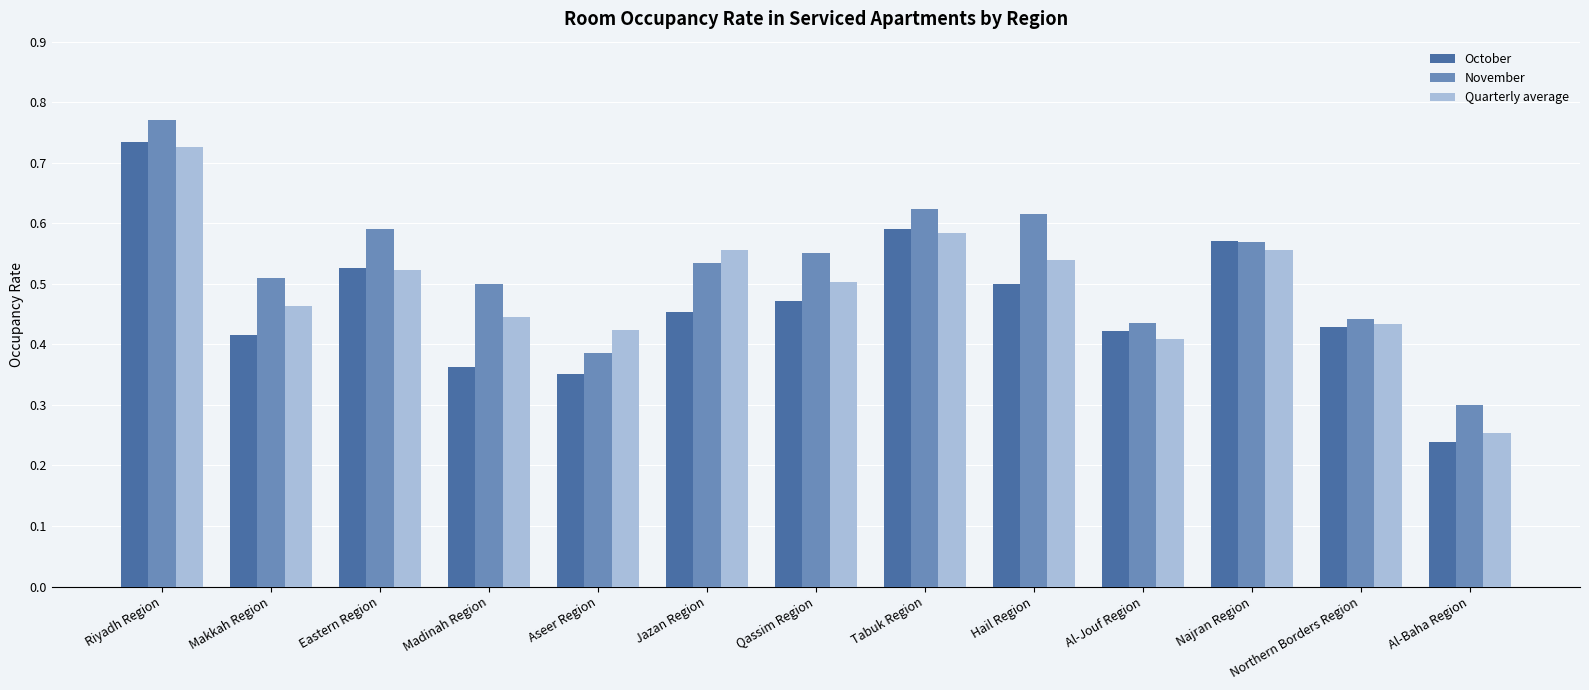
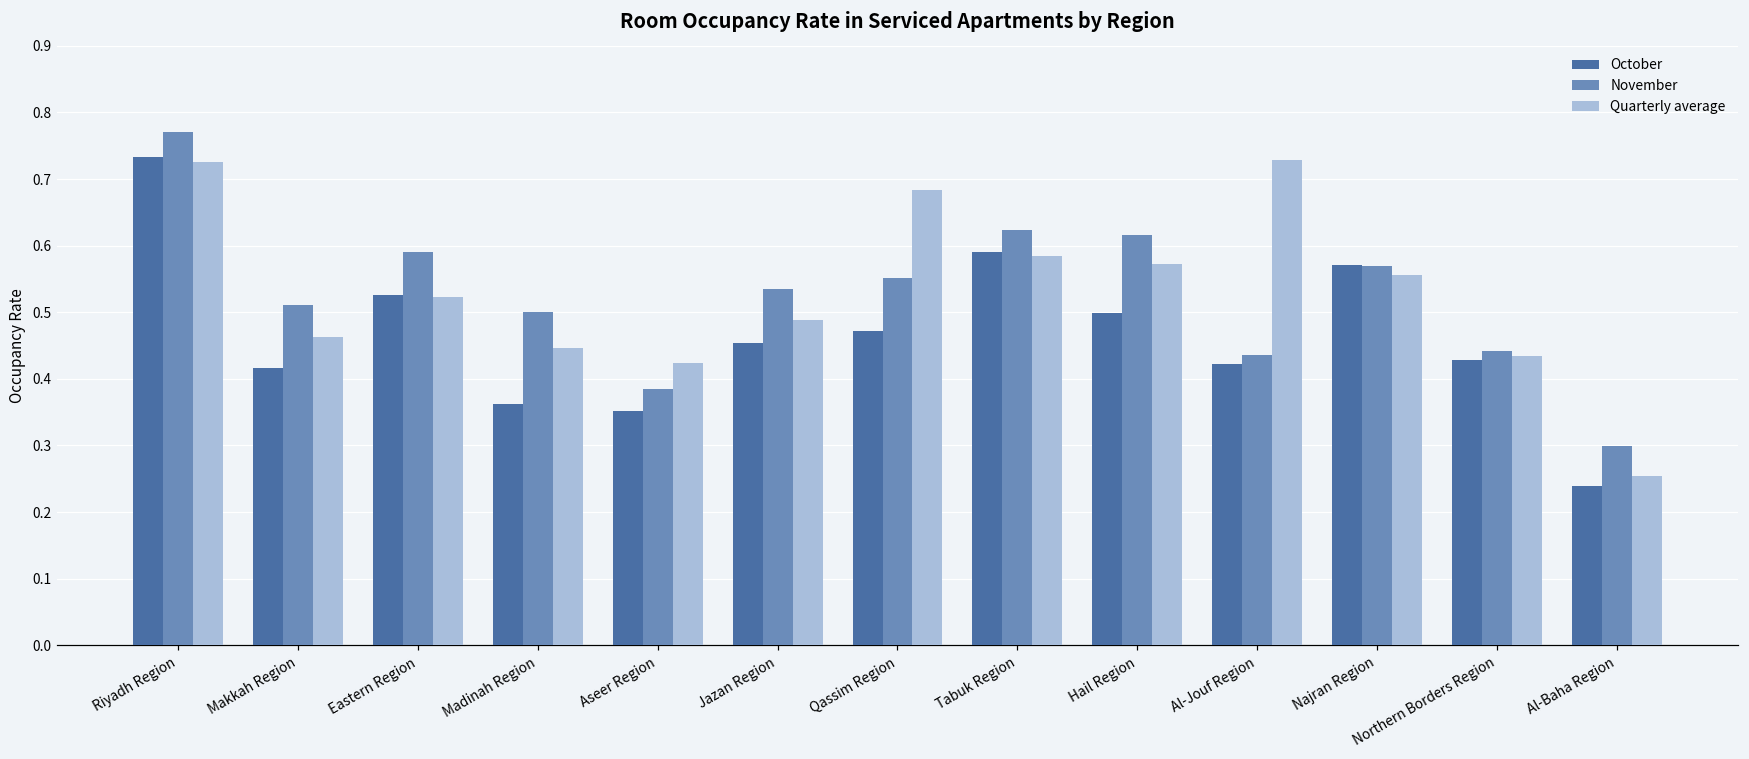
Quarterly average, Jazan Region: 0.56 -> 0.49
Quarterly average, Qassim Region: 0.50 -> 0.68
Quarterly average, Hail Region: 0.54 -> 0.57
Quarterly average, Al-Jouf Region: 0.41 -> 0.73
